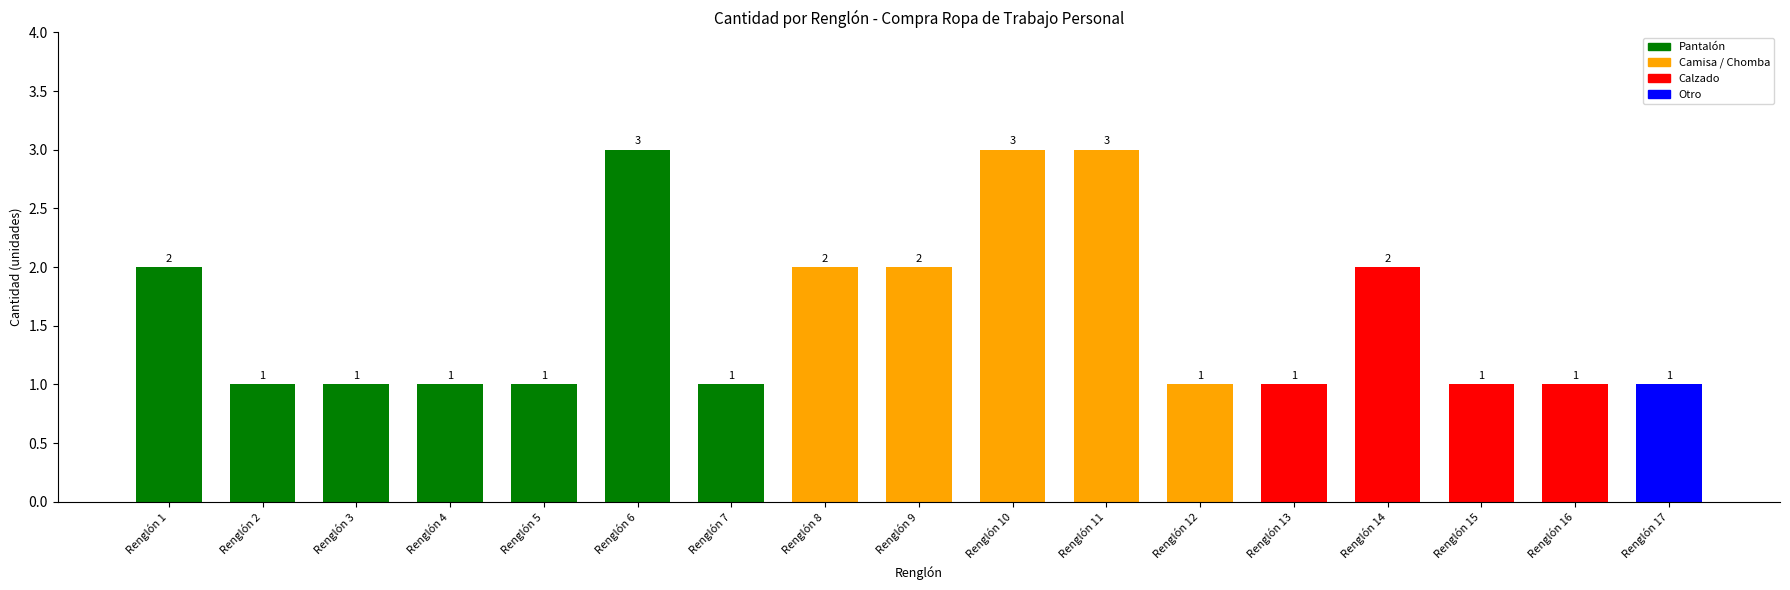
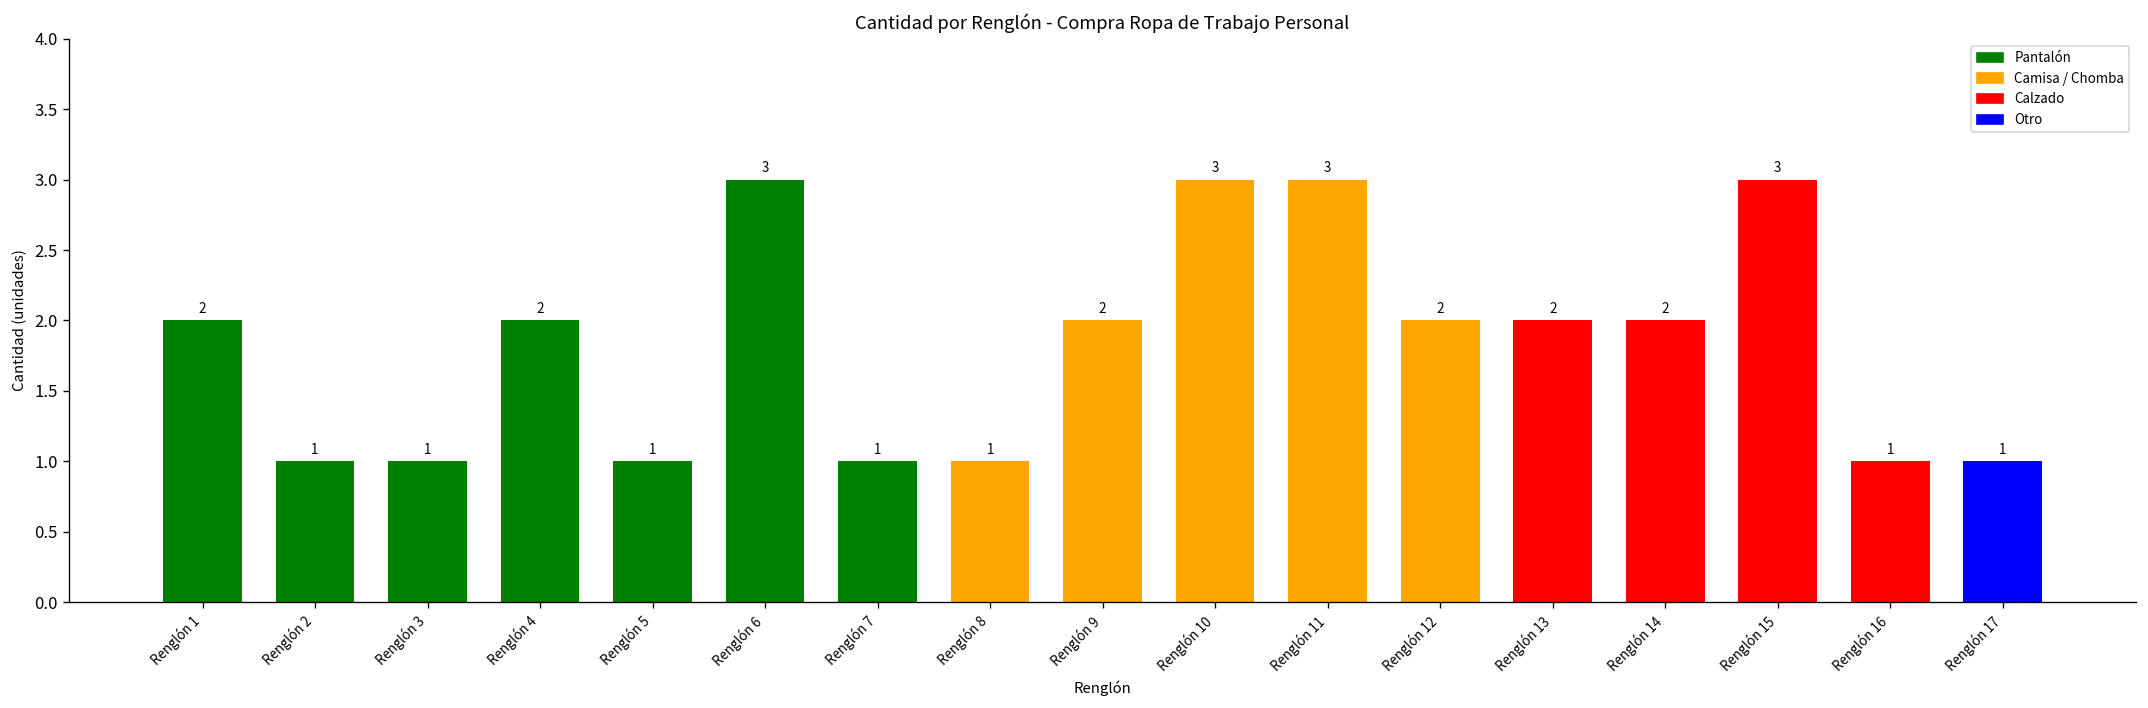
Renglón 4: 1 -> 2
Renglón 8: 2 -> 1
Renglón 12: 1 -> 2
Renglón 13: 1 -> 2
Renglón 15: 1 -> 3
